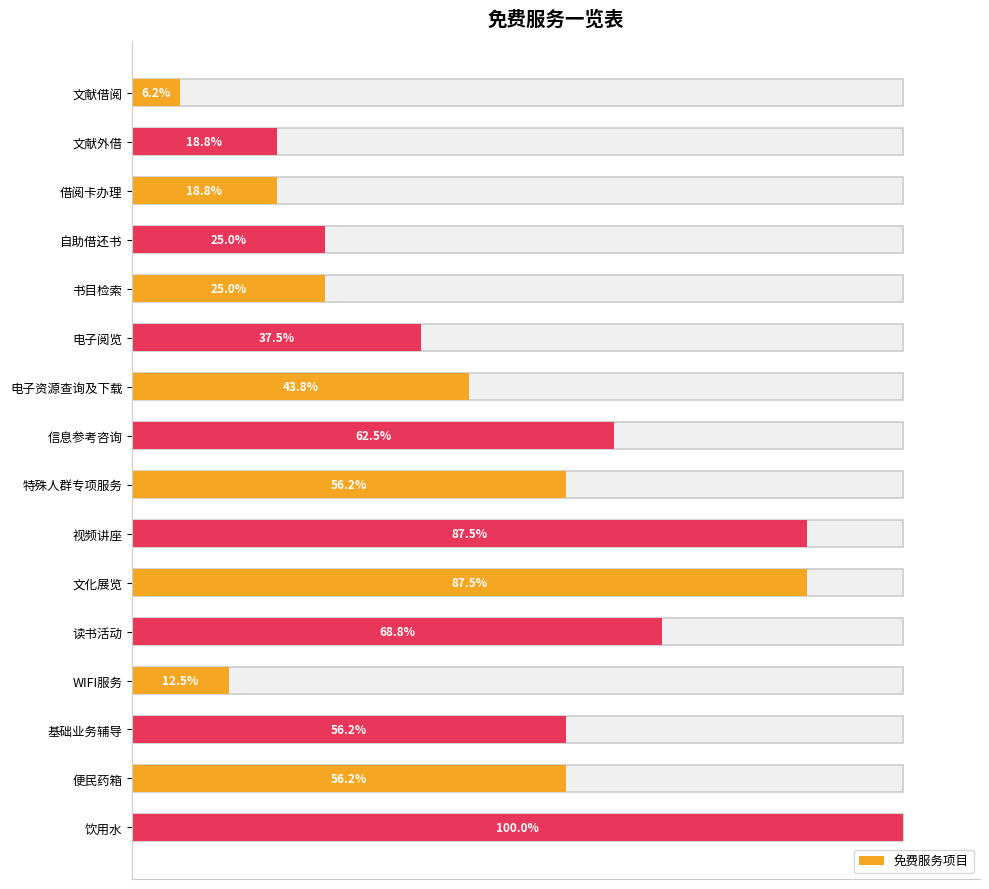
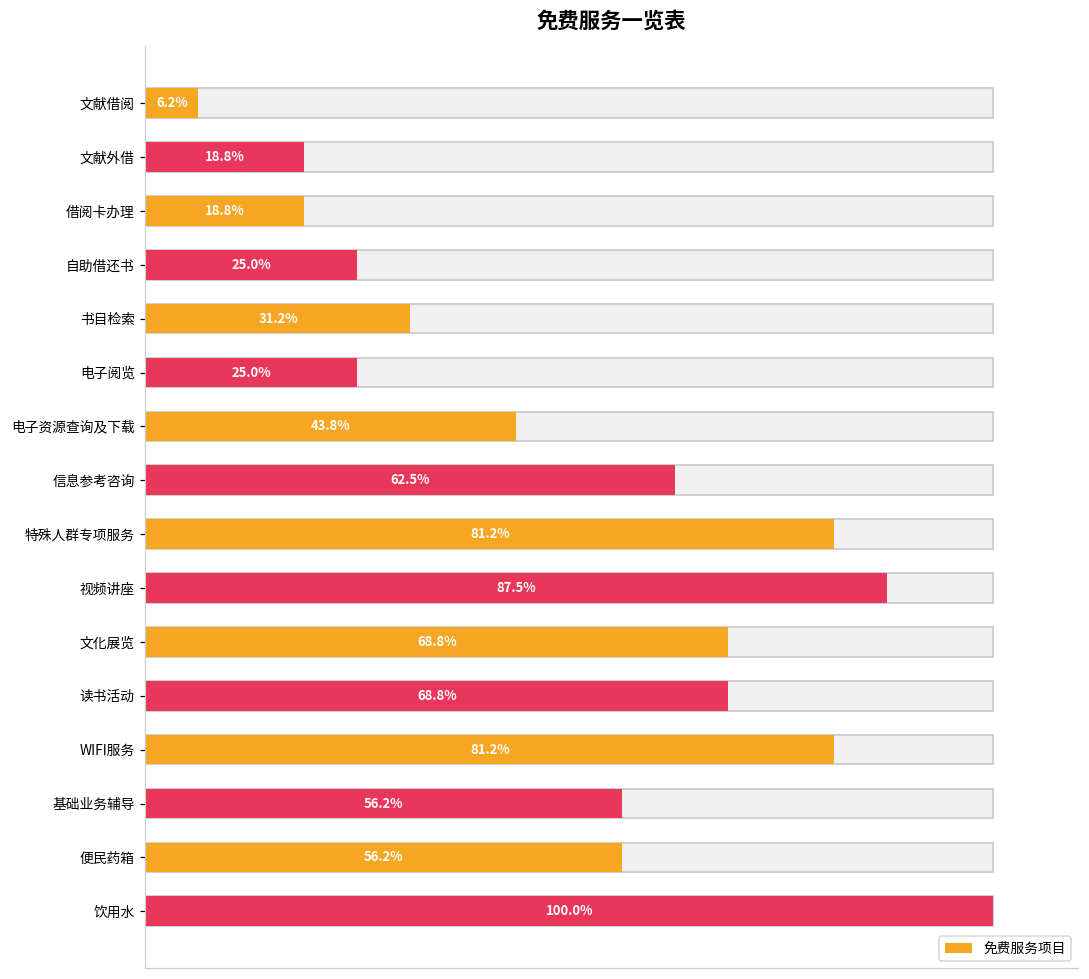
免费服务项目, 书目检索: 25.0% -> 31.2%
免费服务项目, 电子阅览: 37.5% -> 25.0%
免费服务项目, 特殊人群专项服务: 56.2% -> 81.2%
免费服务项目, 文化展览: 87.5% -> 68.8%
免费服务项目, WIFI服务: 12.5% -> 81.2%
